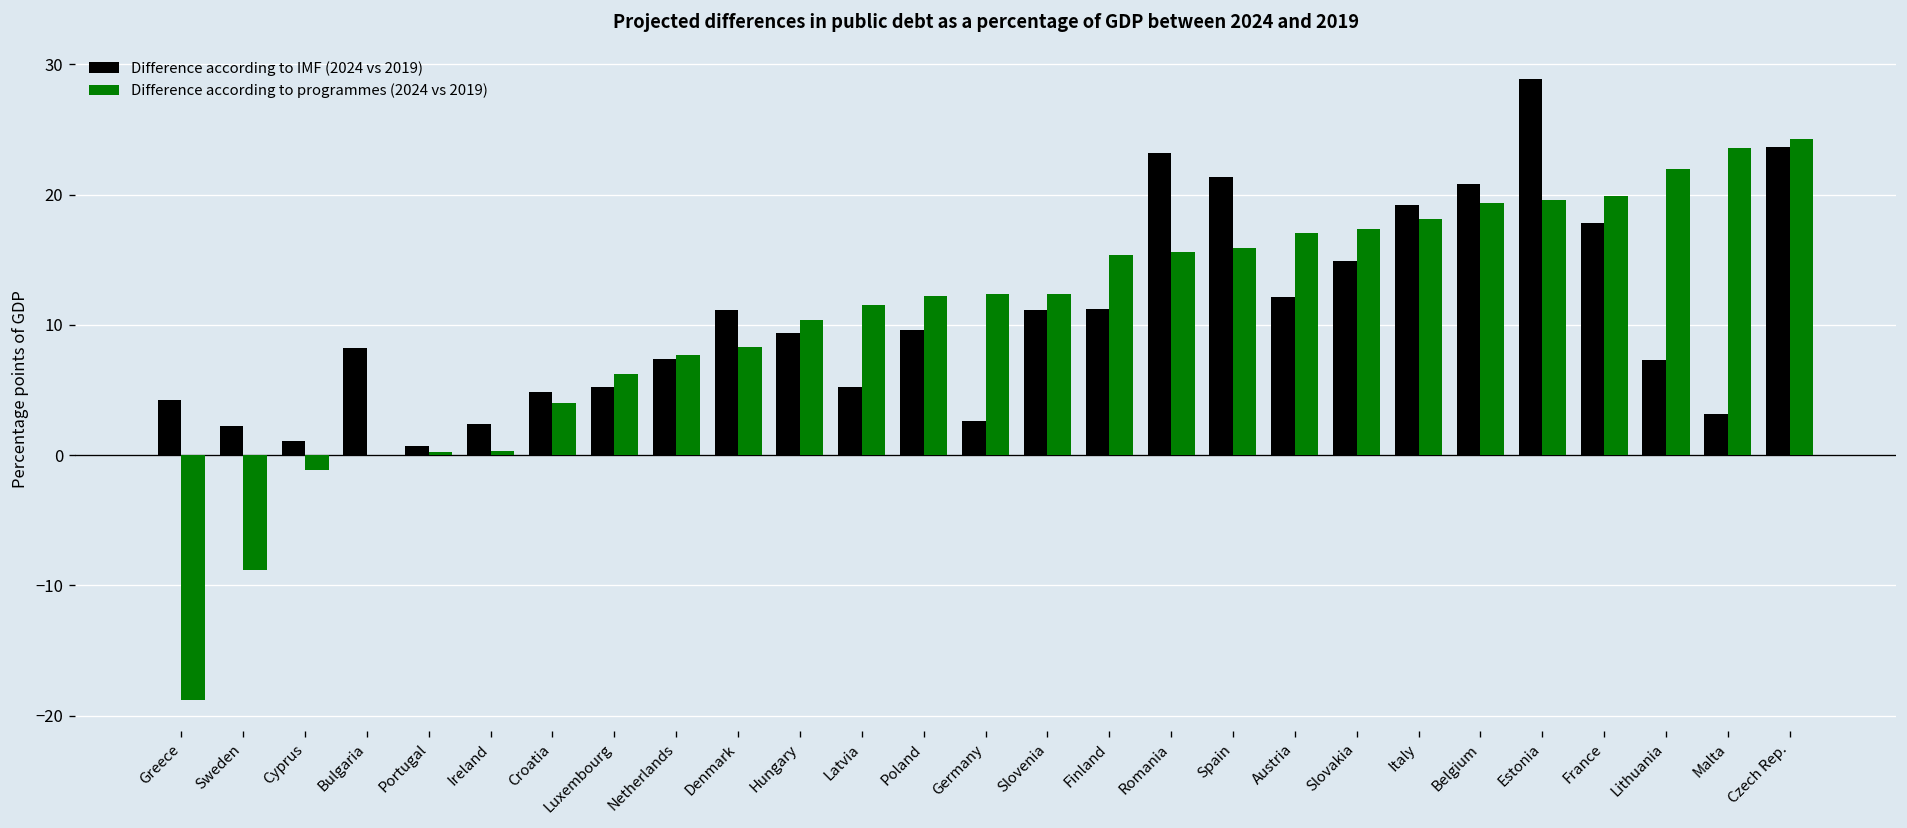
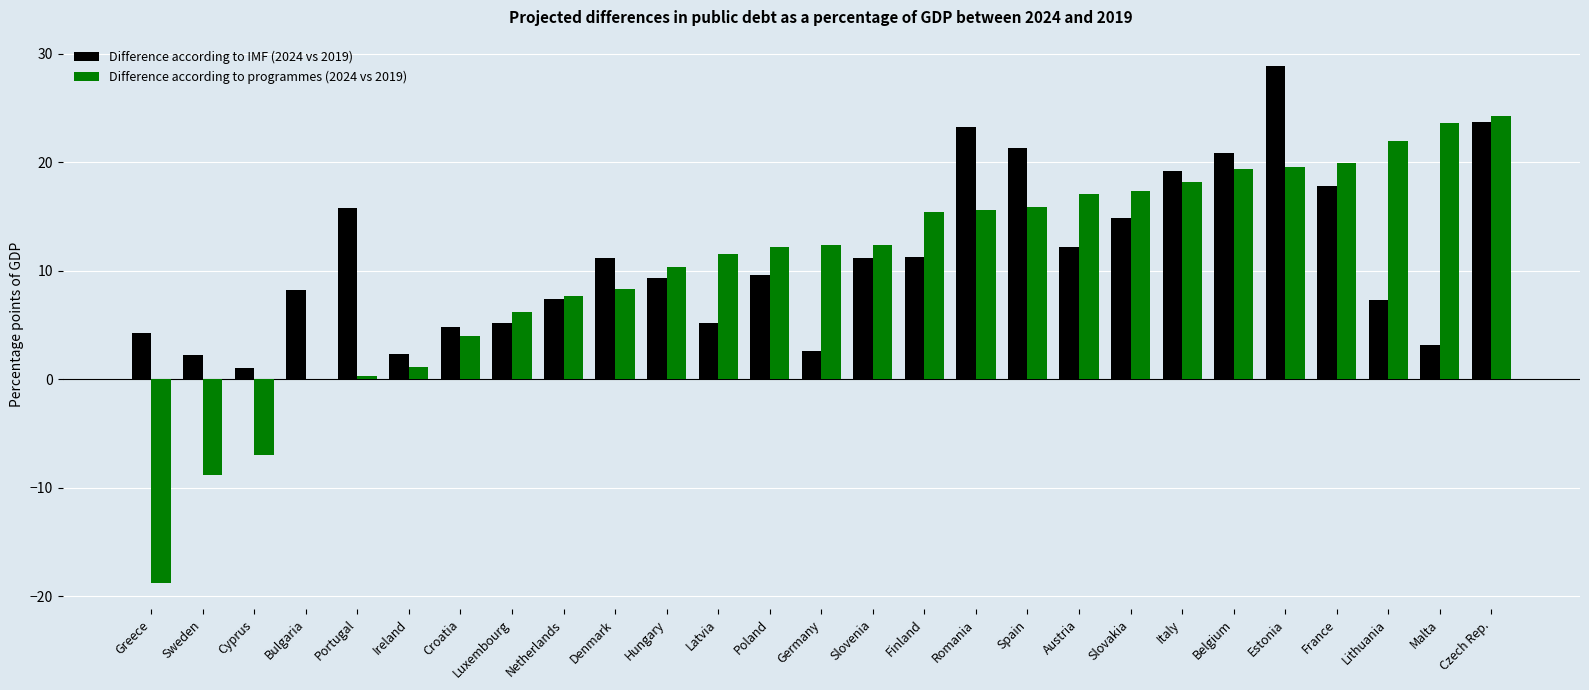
Difference according to programmes (2024 vs 2019), Cyprus: -1.1 -> -7.0
Difference according to IMF (2024 vs 2019), Portugal: 0.7 -> 15.8
Difference according to programmes (2024 vs 2019), Ireland: 0.3 -> 1.1
